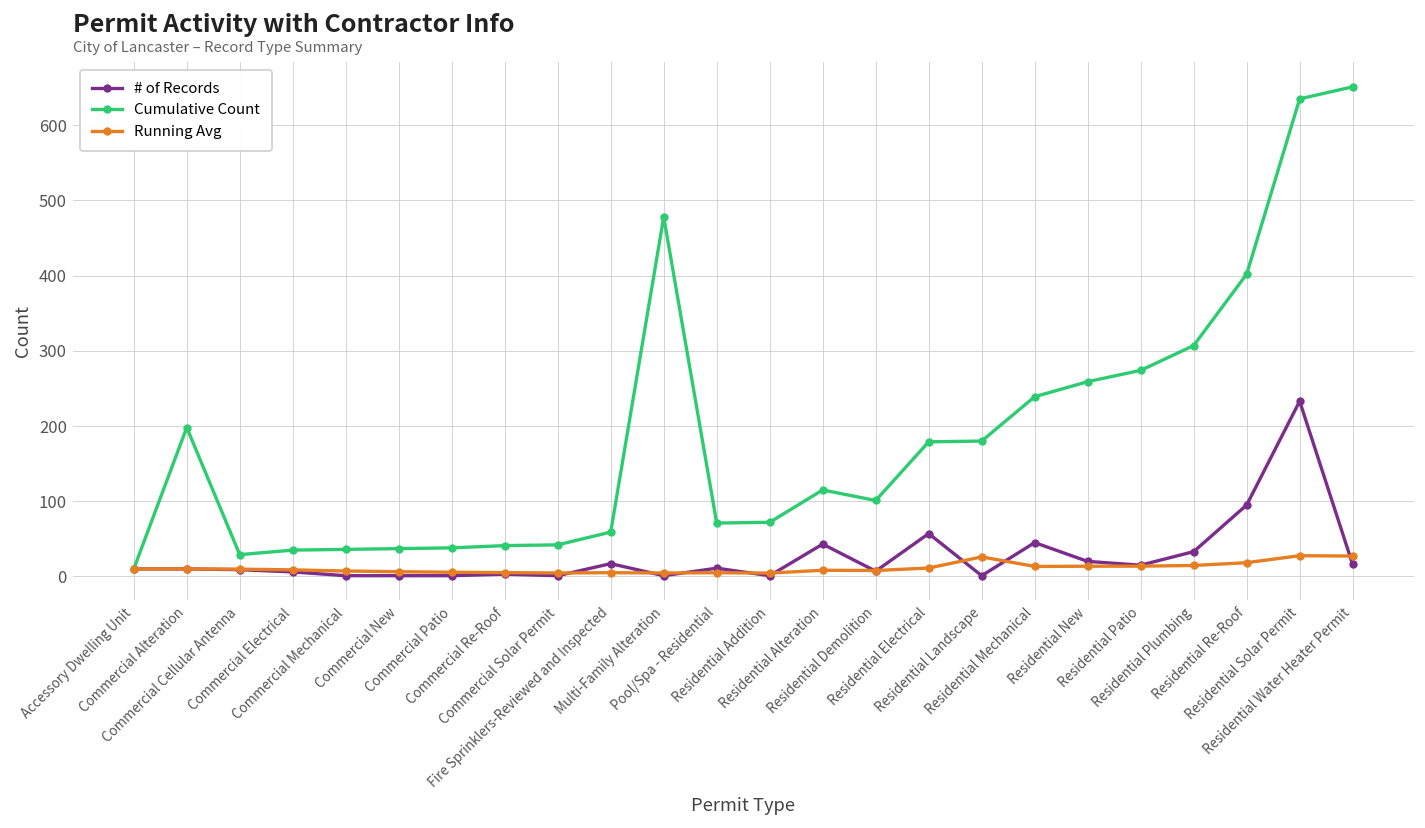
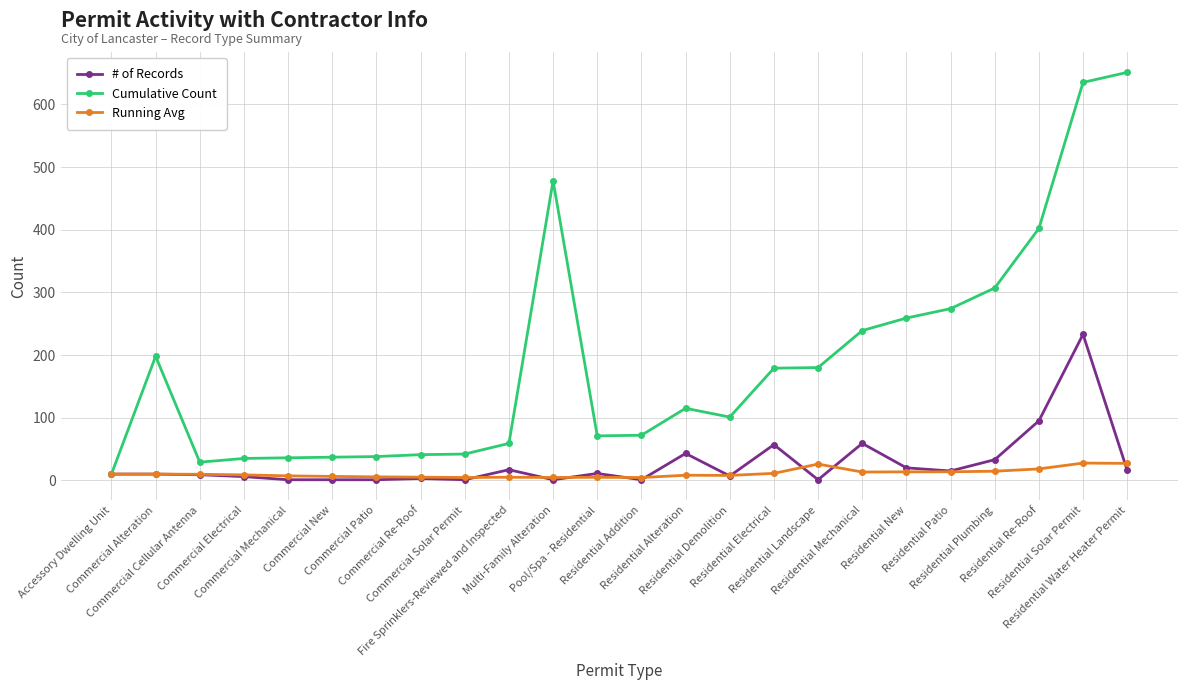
# of Records, Residential Mechanical: 50 -> 60
